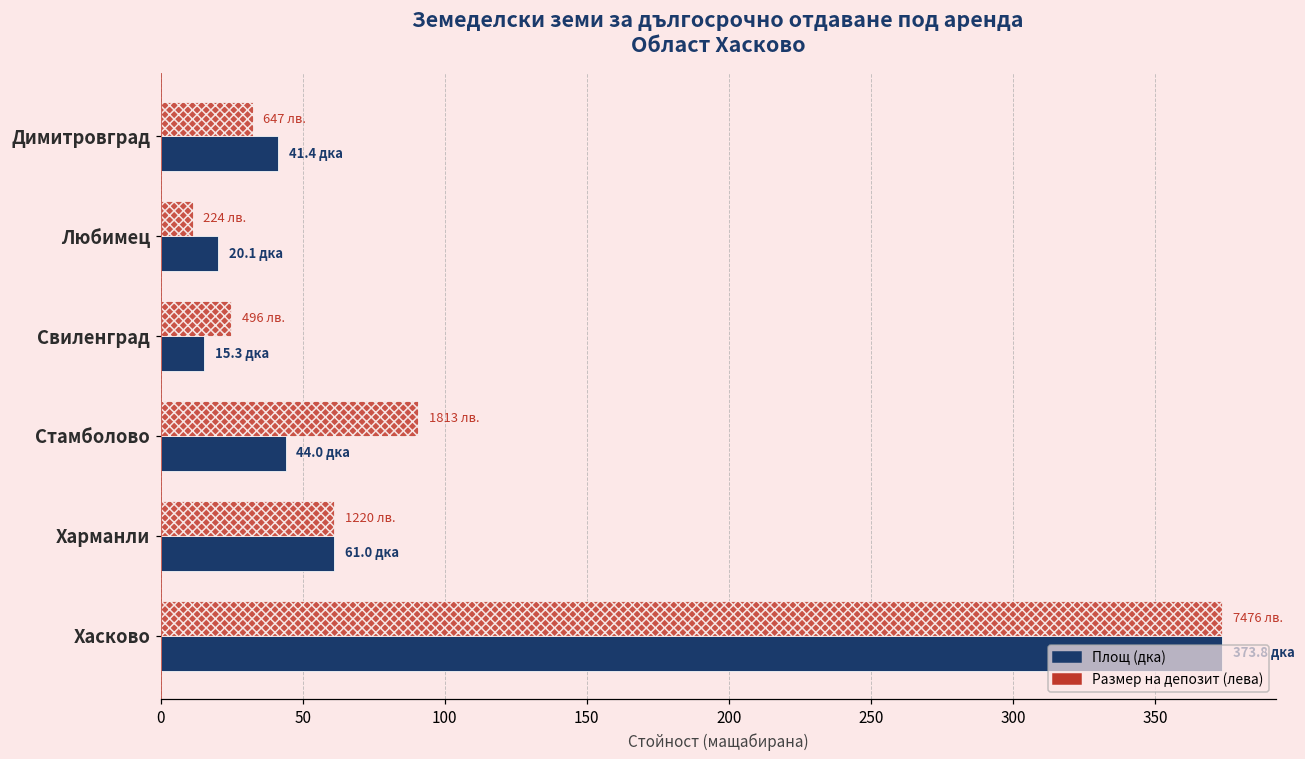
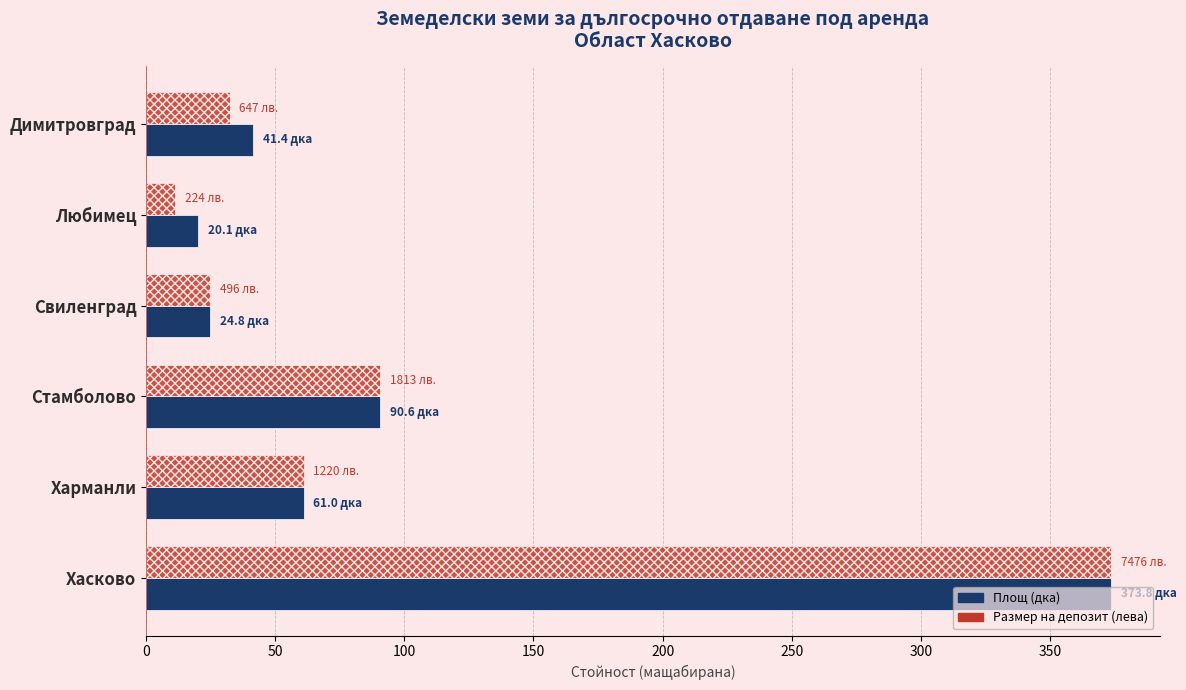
Площ (дка), Свиленград: 15.3 -> 24.8
Площ (дка), Стамболово: 44.0 -> 90.6
